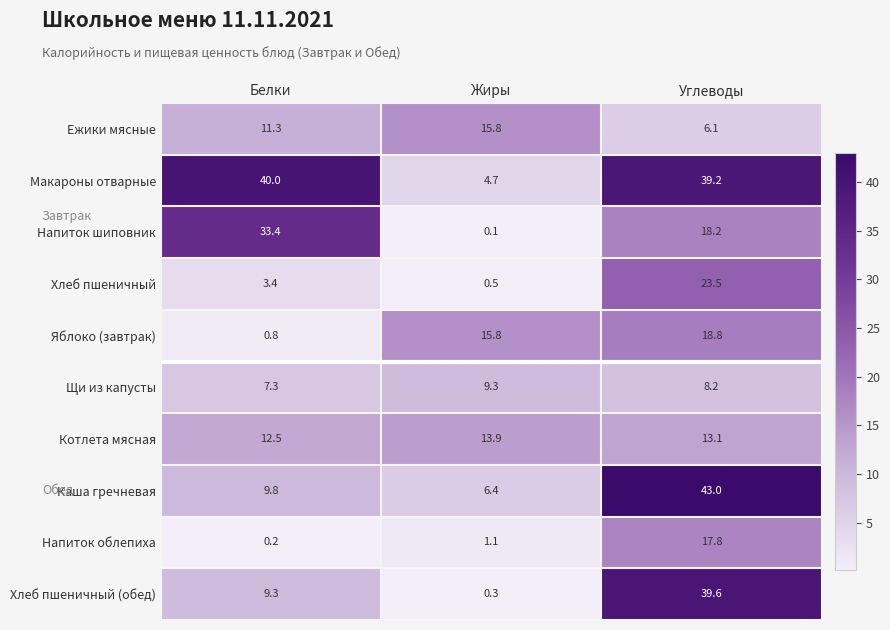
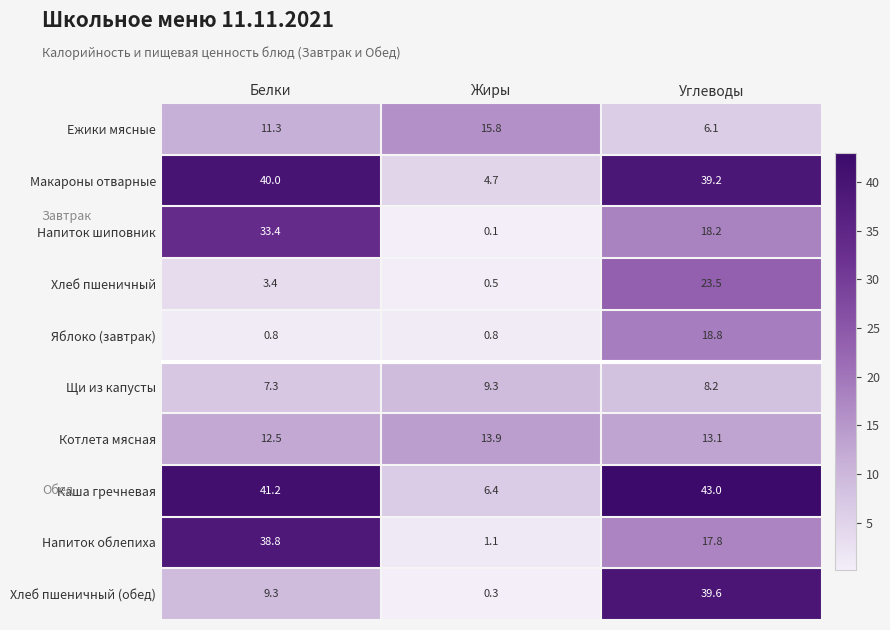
Яблоко (завтрак), Жиры: 15.8 -> 0.8
Каша гречневая, Белки: 9.8 -> 41.2
Напиток облепиха, Белки: 0.2 -> 38.8
